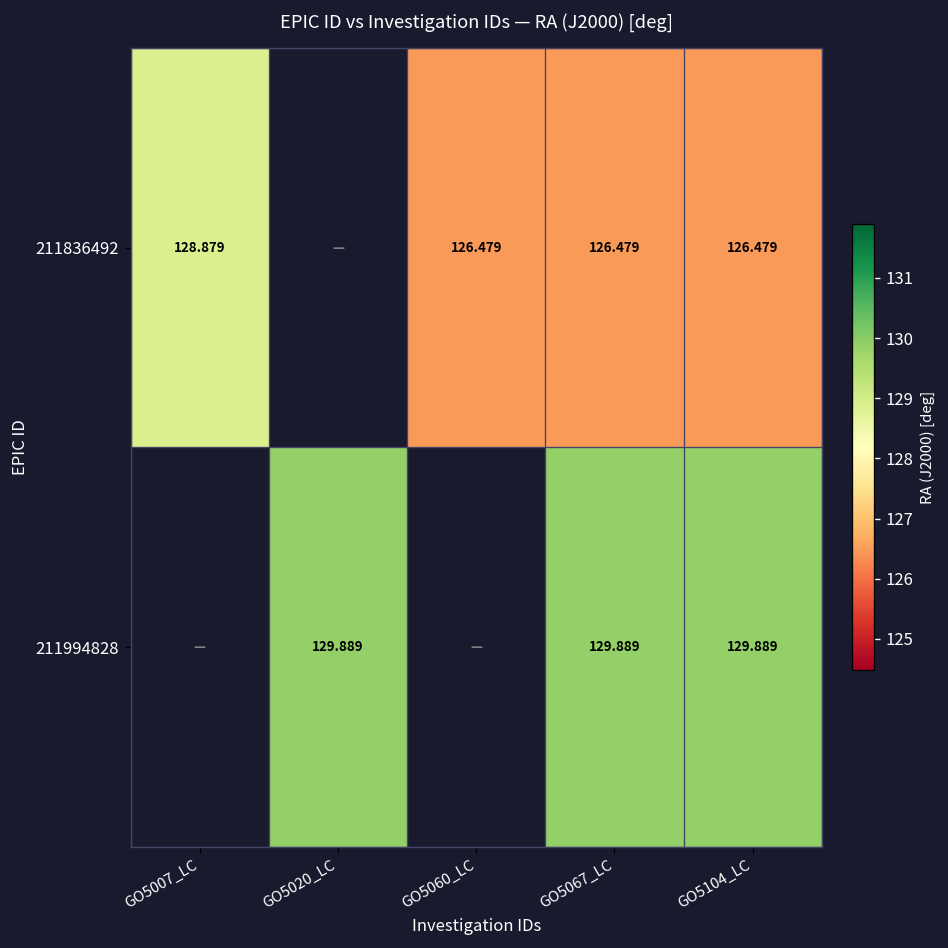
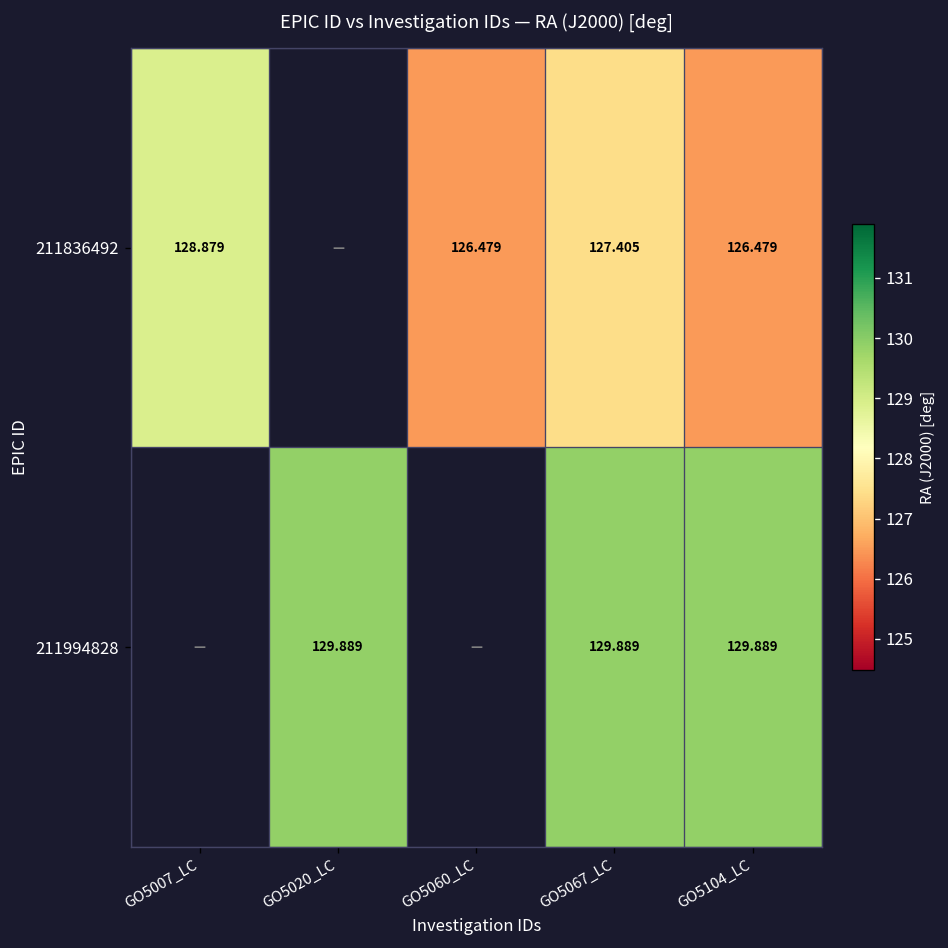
211836492, GO5067_LC: 126.479 -> 127.405
